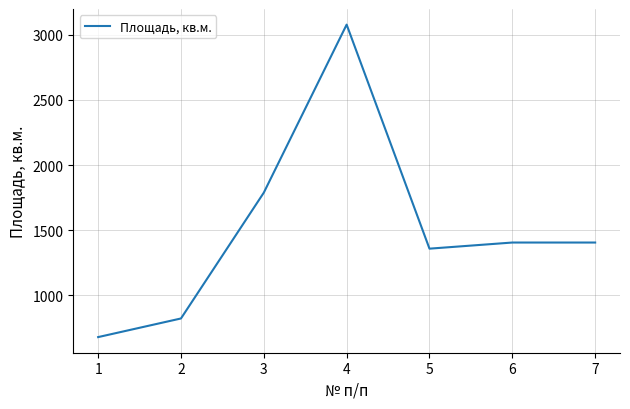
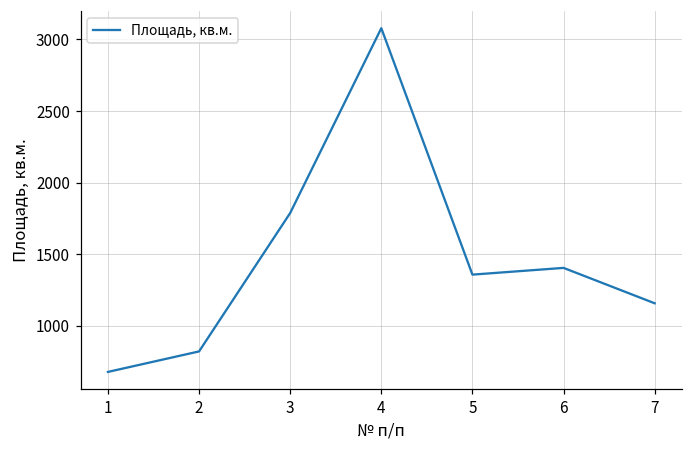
7: 1410 -> 1160
